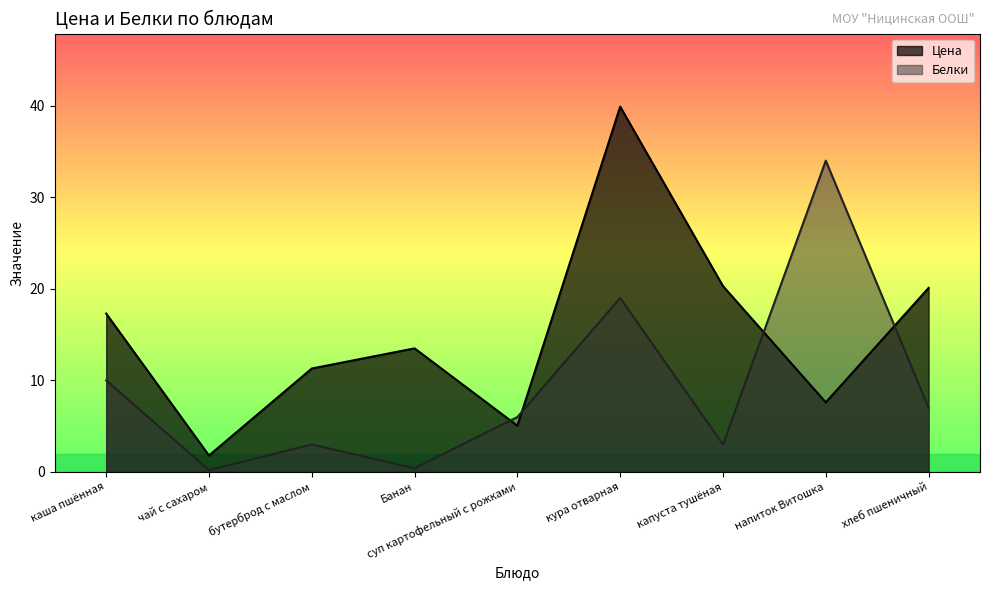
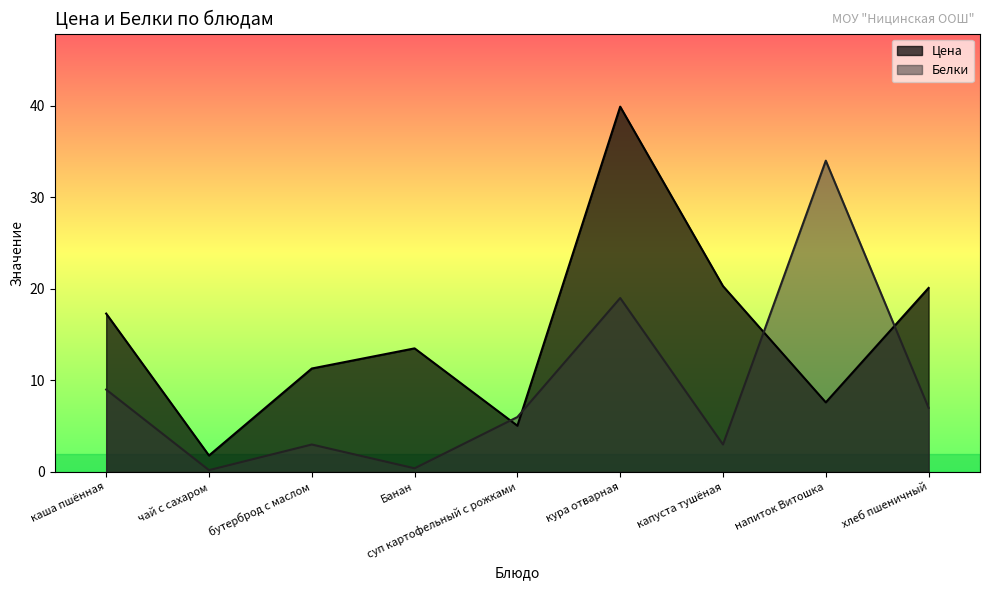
Белки, каша пшённая: 10 -> 9
